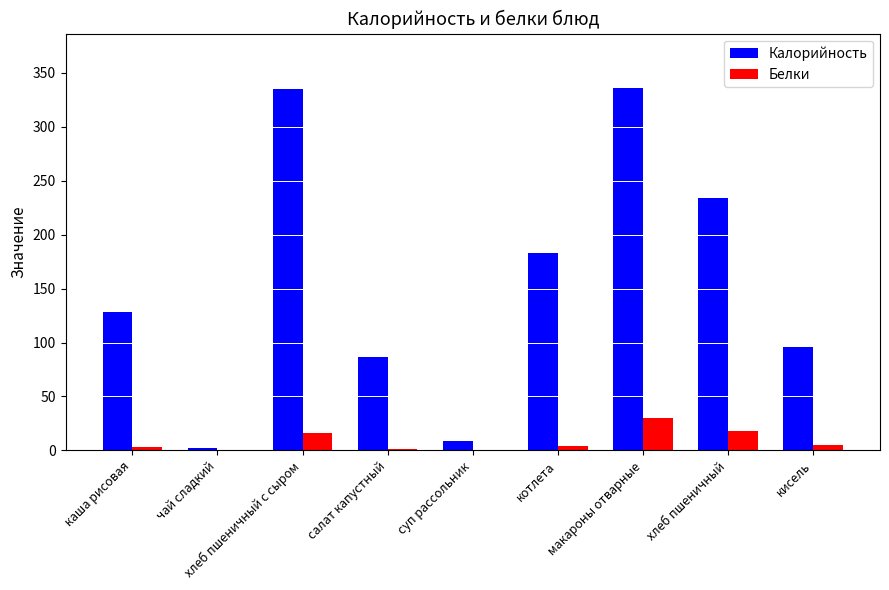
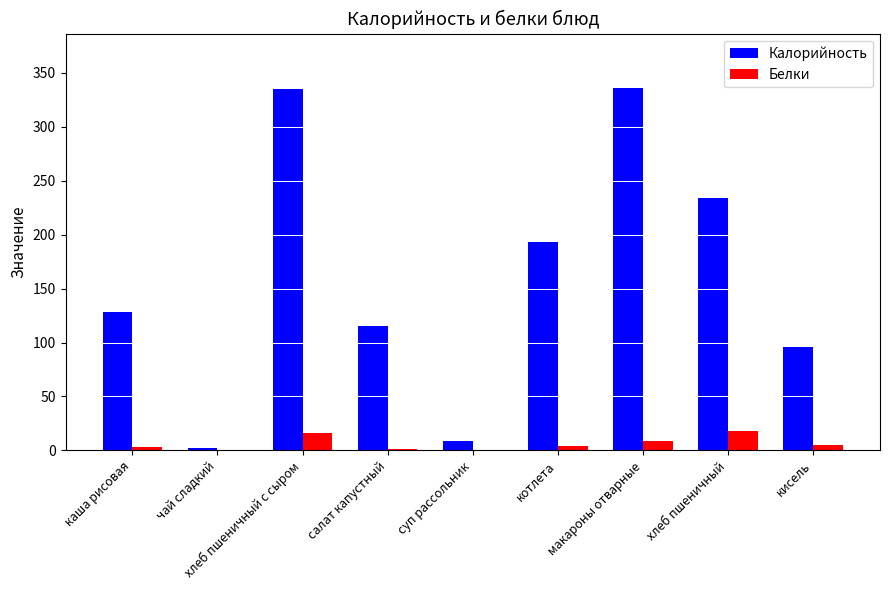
Калорийность, салат капустный: 87 -> 115
Калорийность, котлета: 183 -> 193
Белки, макароны отварные: 30 -> 9
